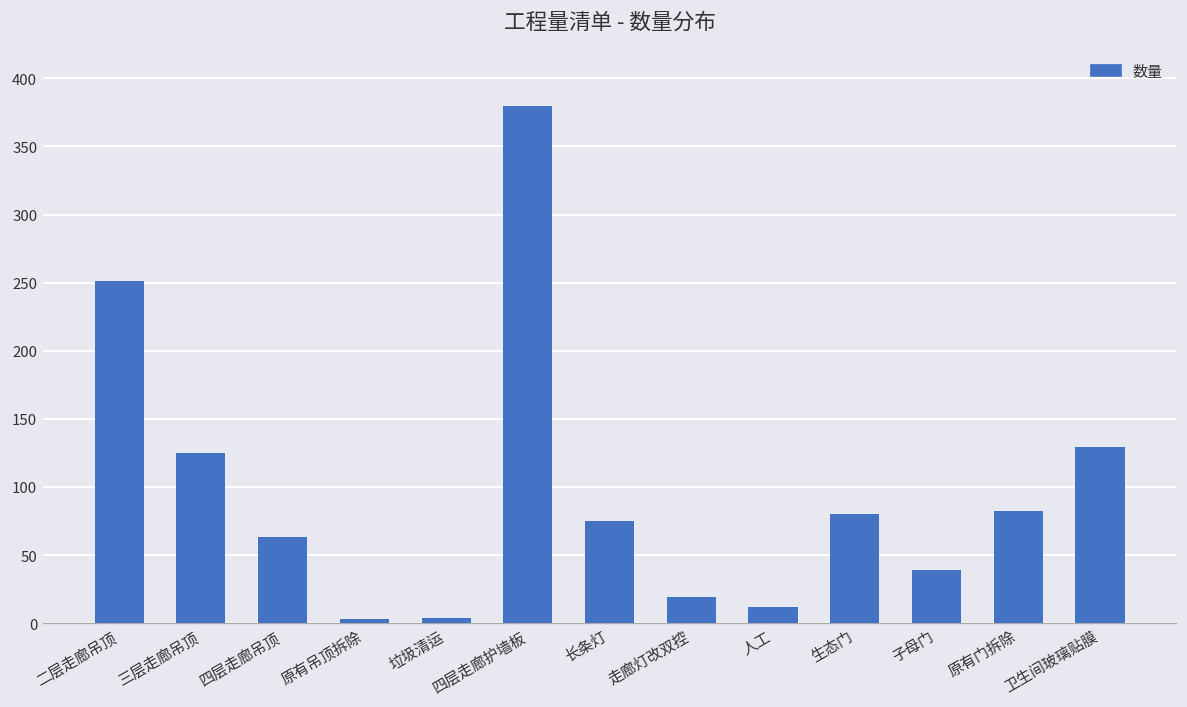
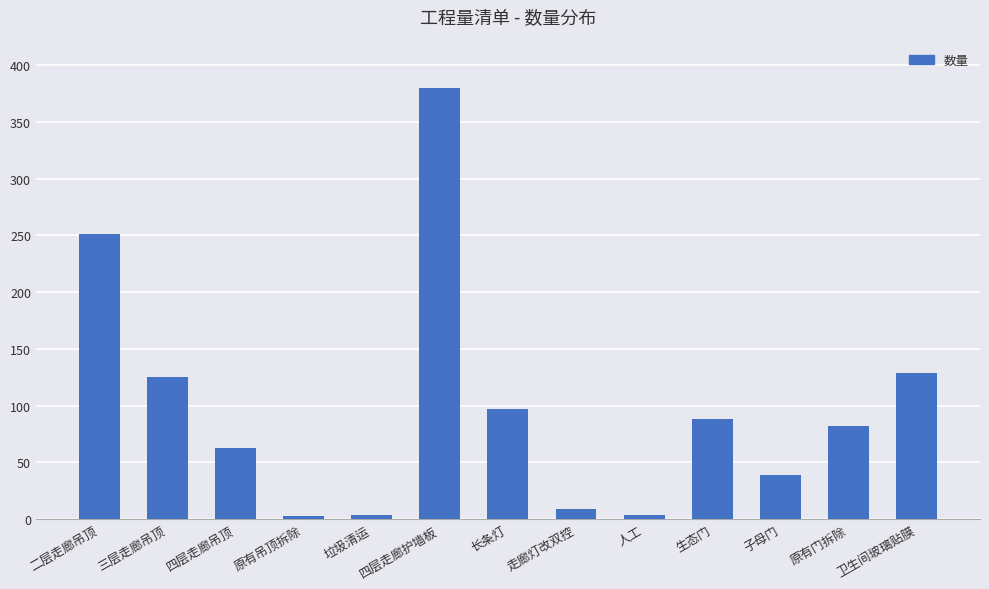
长条灯: 75 -> 97
走廊灯改双控: 19 -> 9
人工: 12 -> 4
生态门: 80 -> 88
